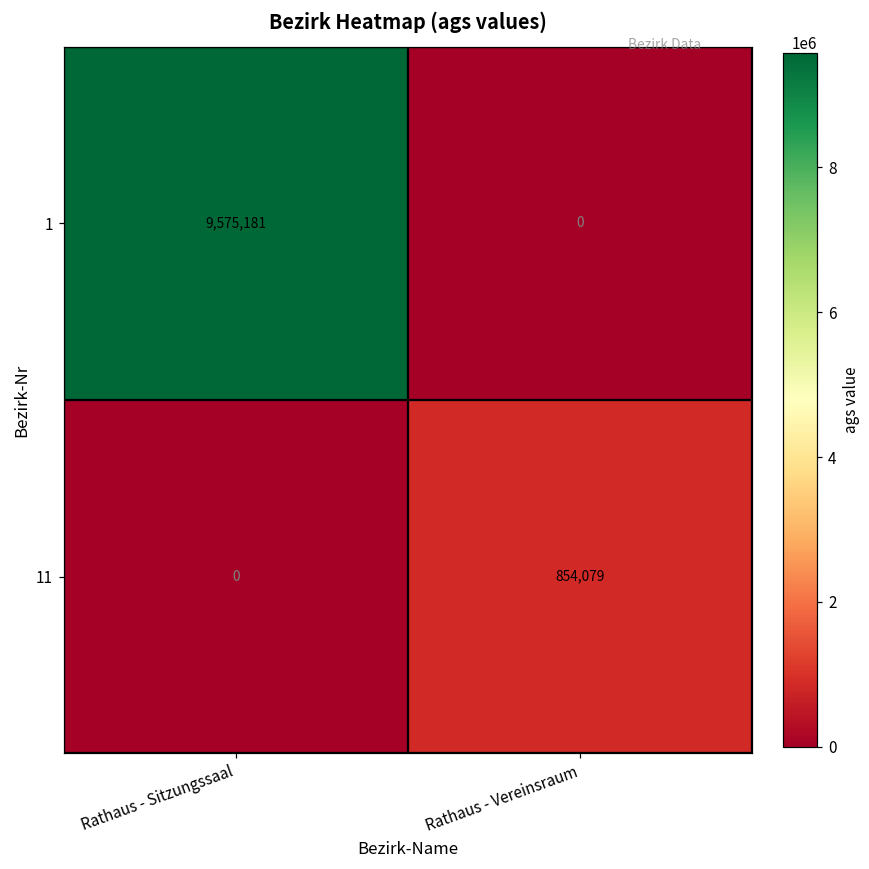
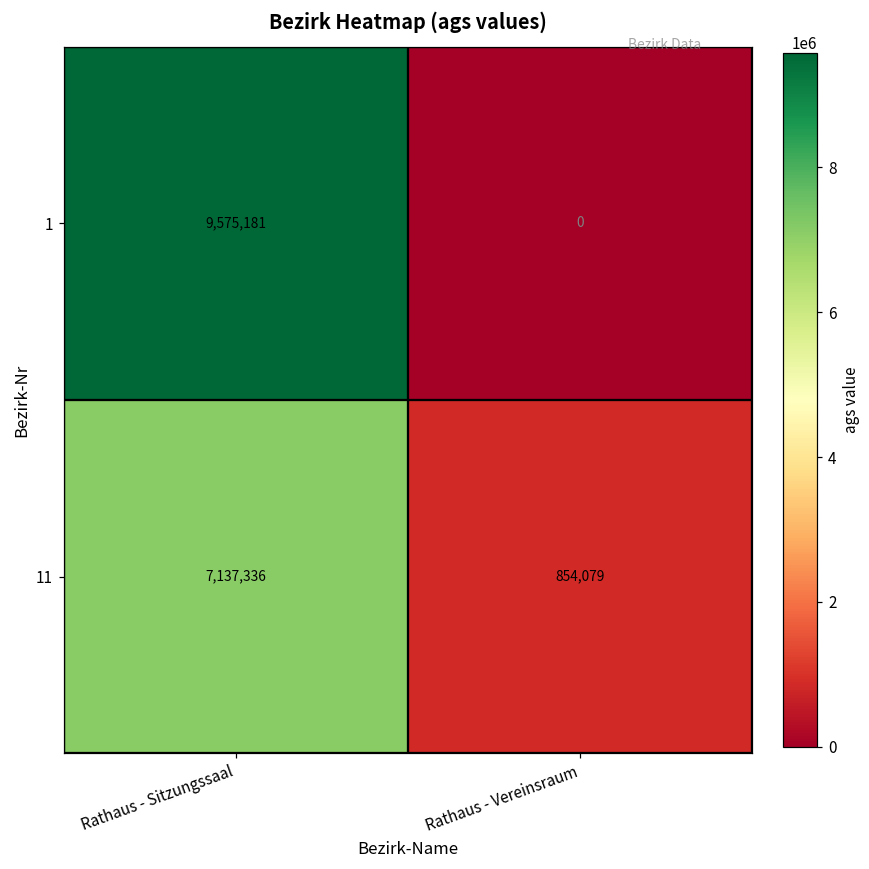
11, Rathaus - Sitzungssaal: 0 -> 7,137,336
